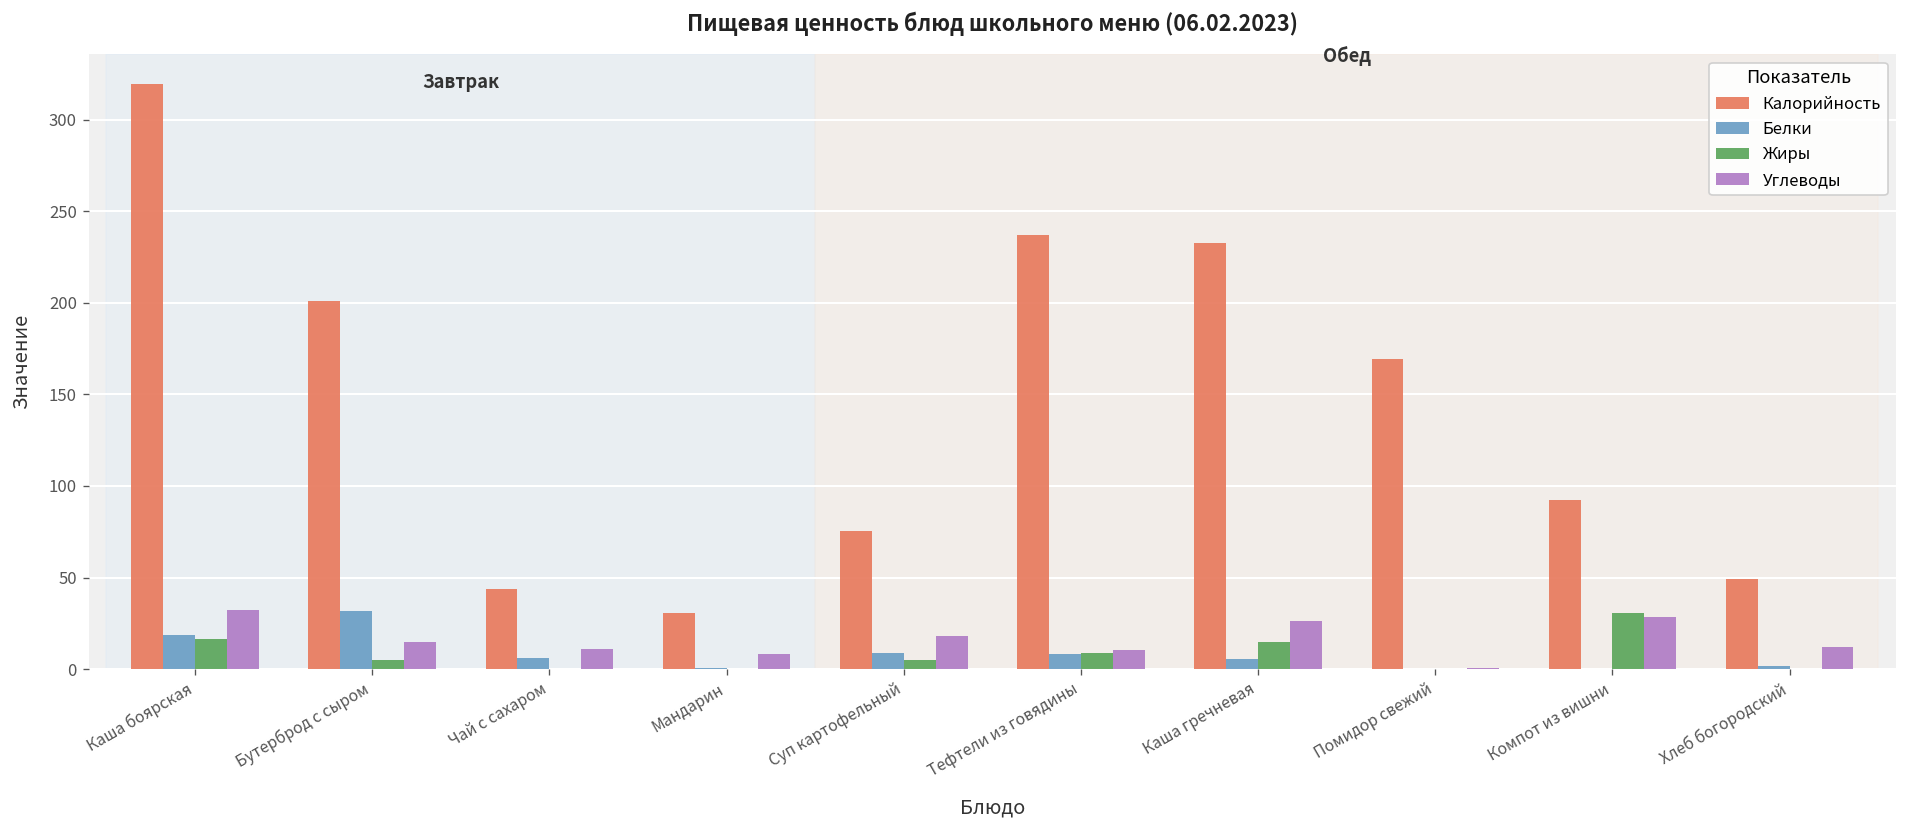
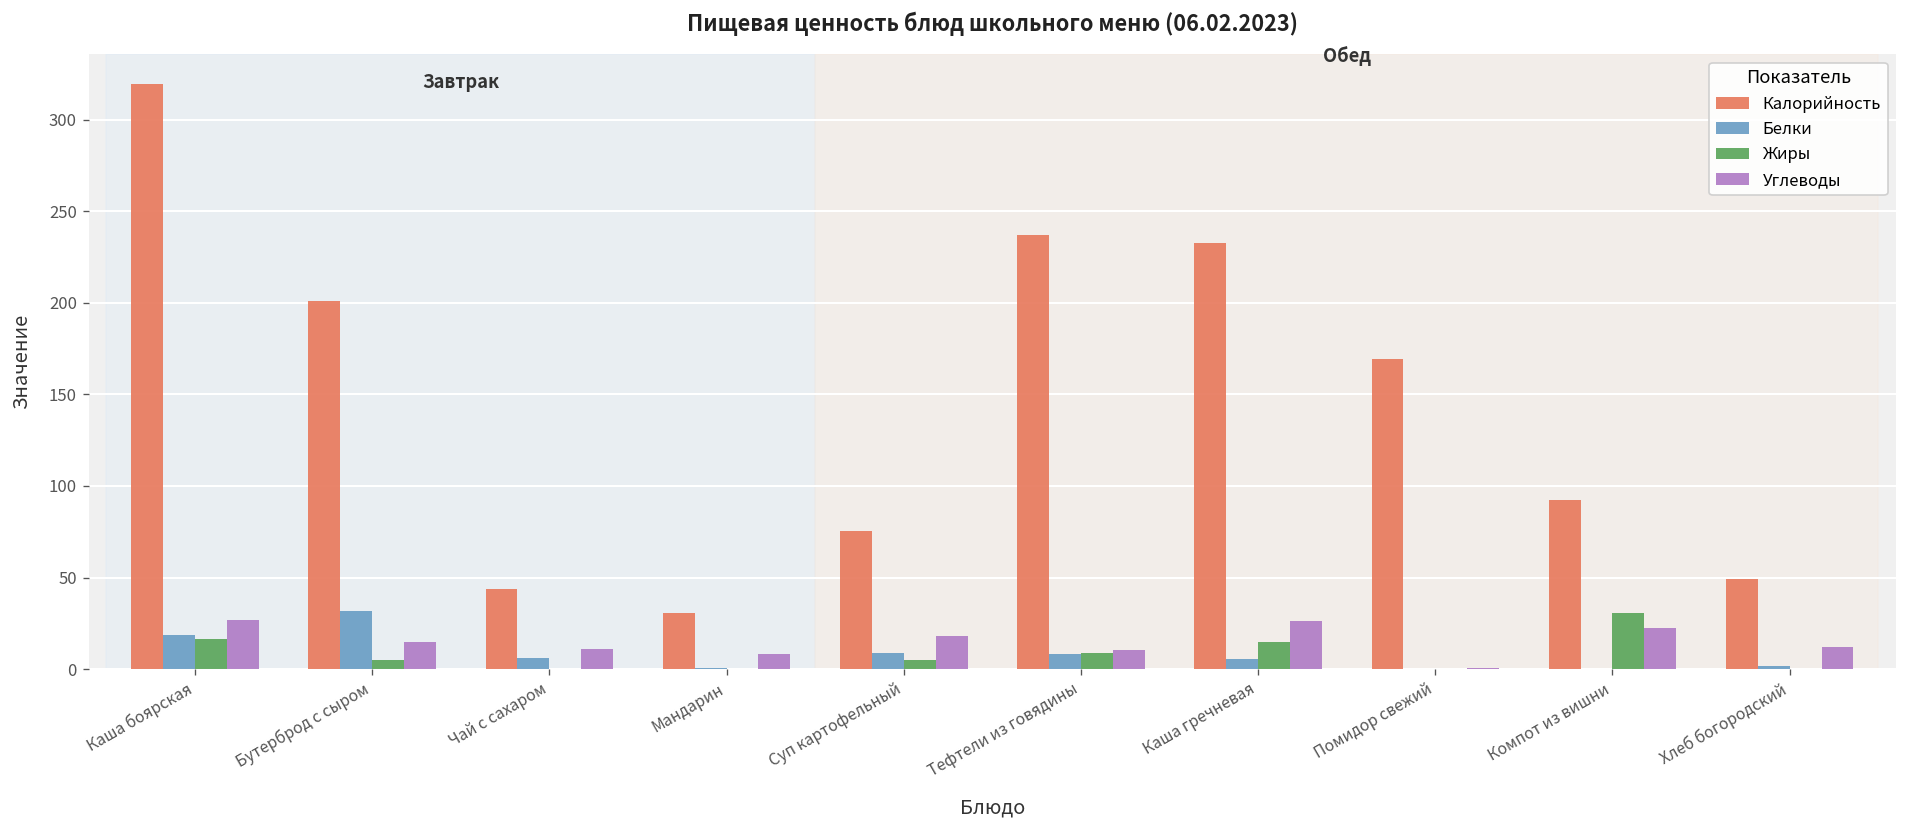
Углеводы, Каша боярская: 32 -> 27
Углеводы, Компот из вишни: 29 -> 23
